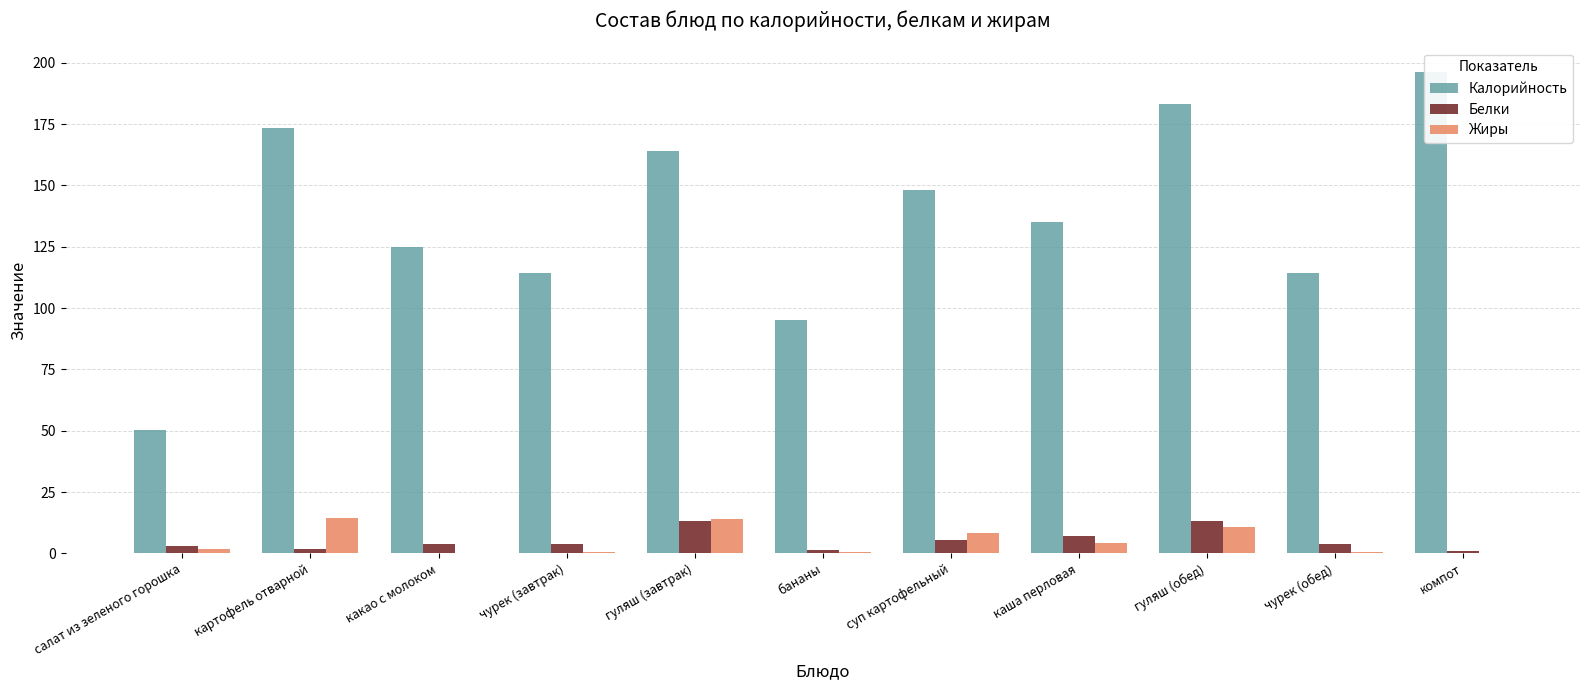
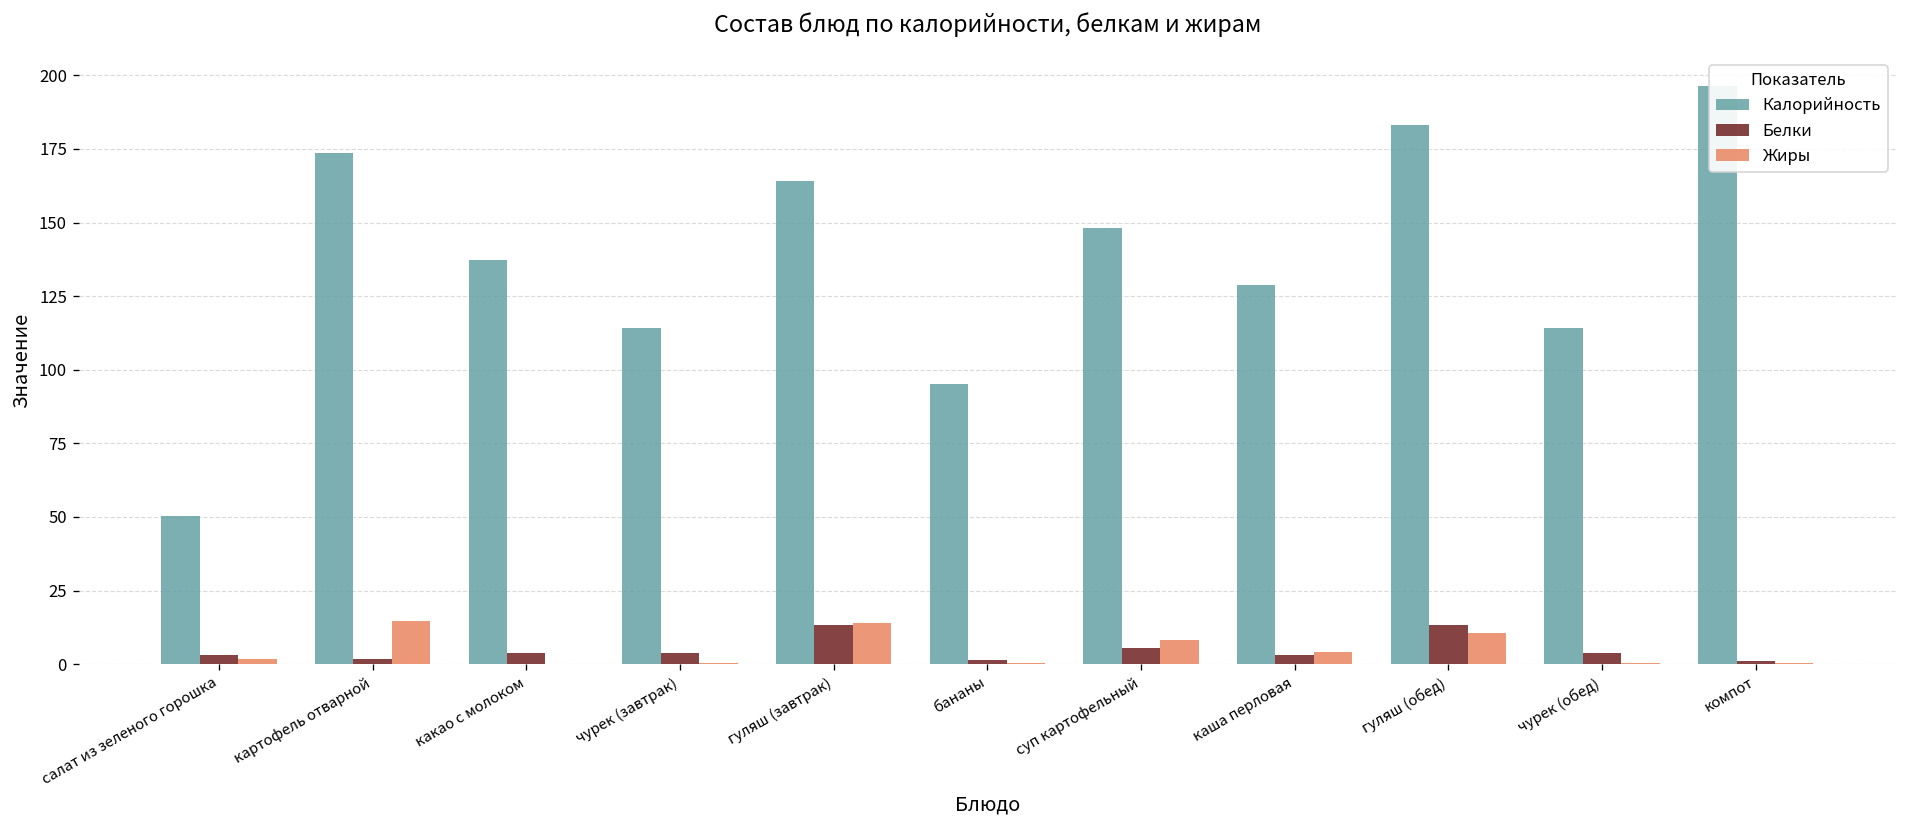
Калорийность, какао с молоком: 125 -> 137
Калорийность, каша перловая: 135 -> 129
Белки, каша перловая: 7 -> 3
